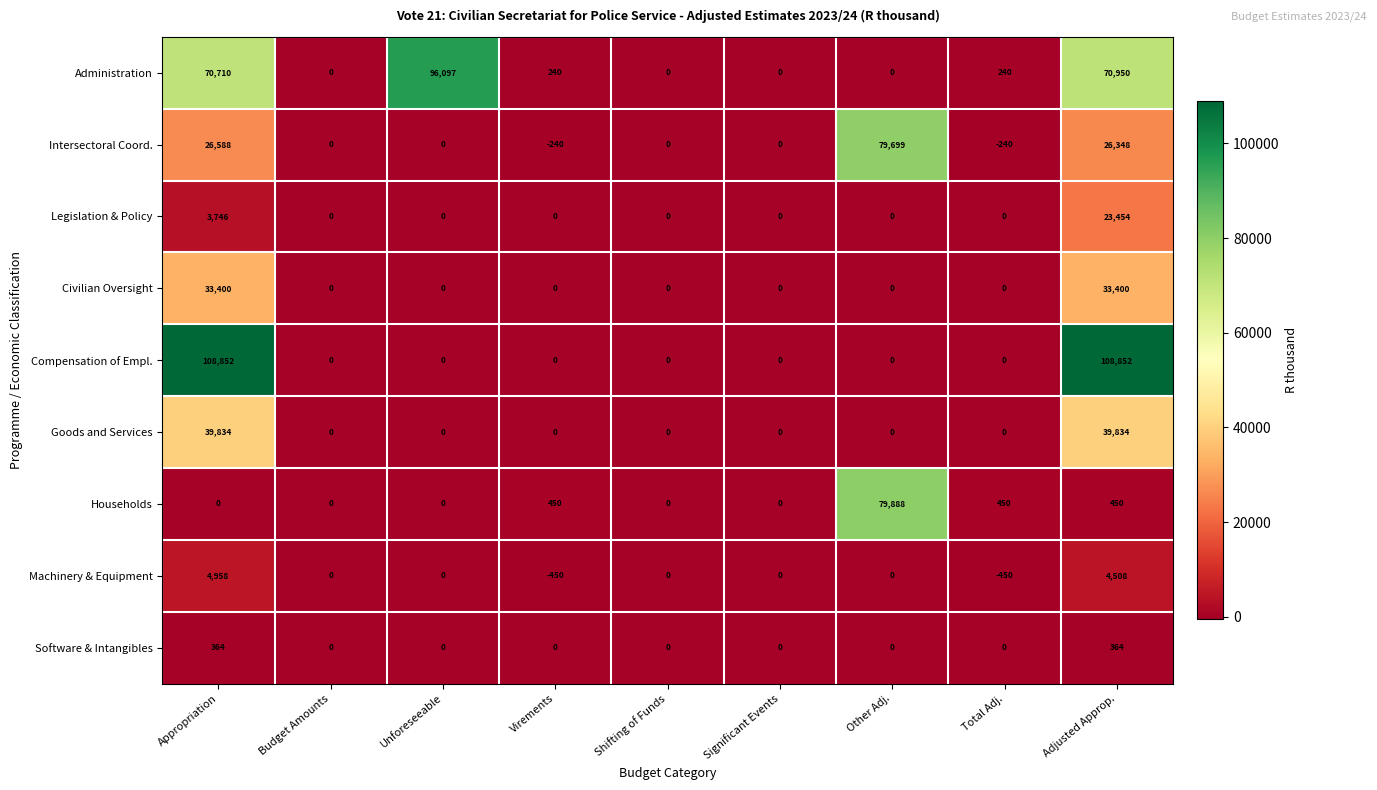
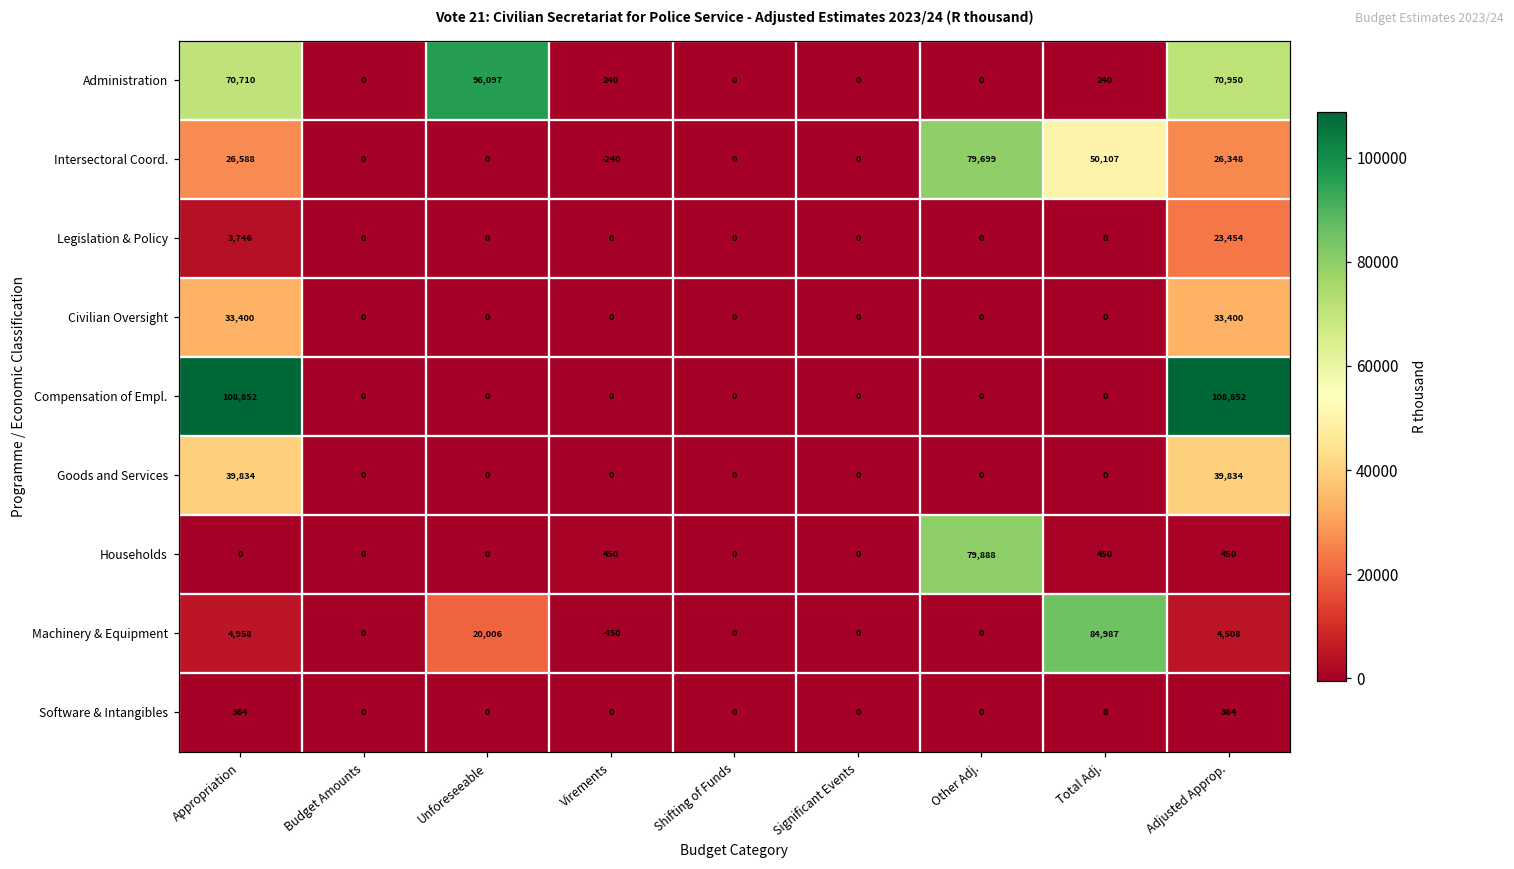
Intersectoral Coord., Total Adj.: -240 -> 50,107
Machinery & Equipment, Unforeseeable: 0 -> 20,006
Machinery & Equipment, Total Adj.: -450 -> 84,987
